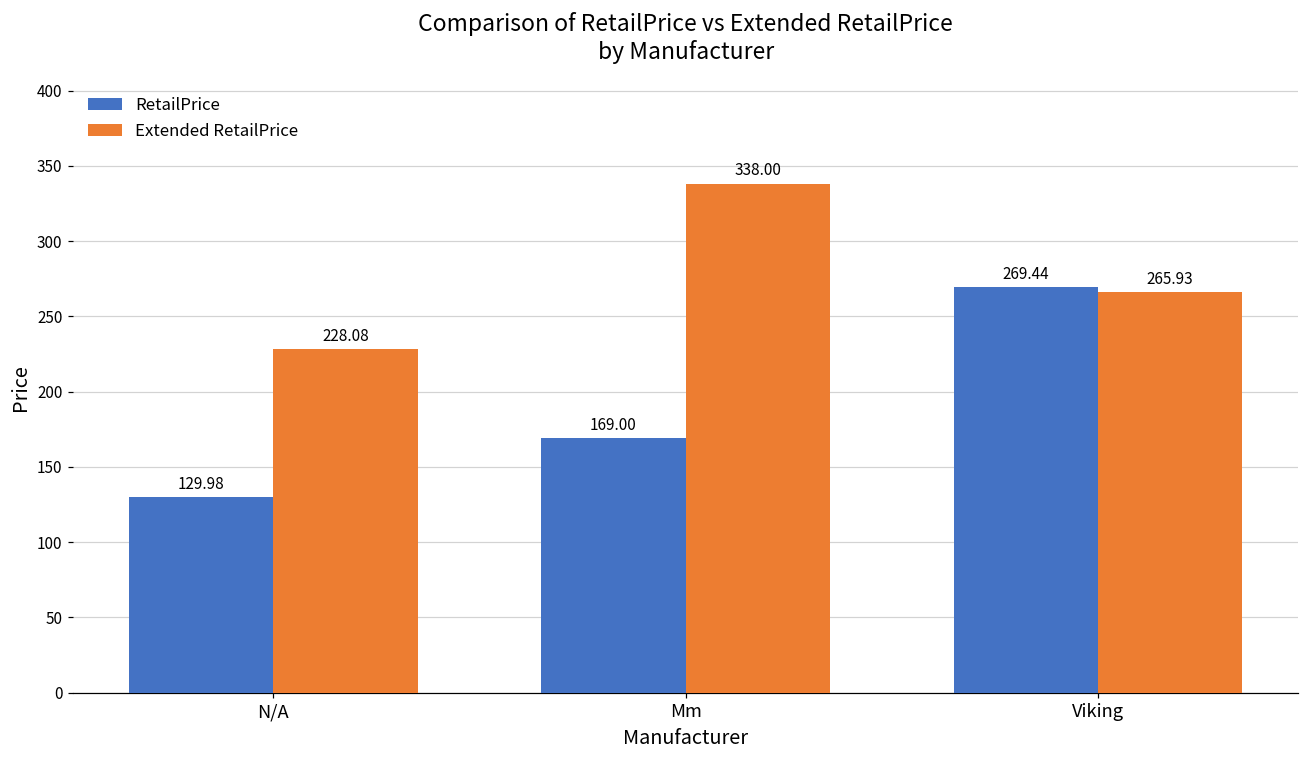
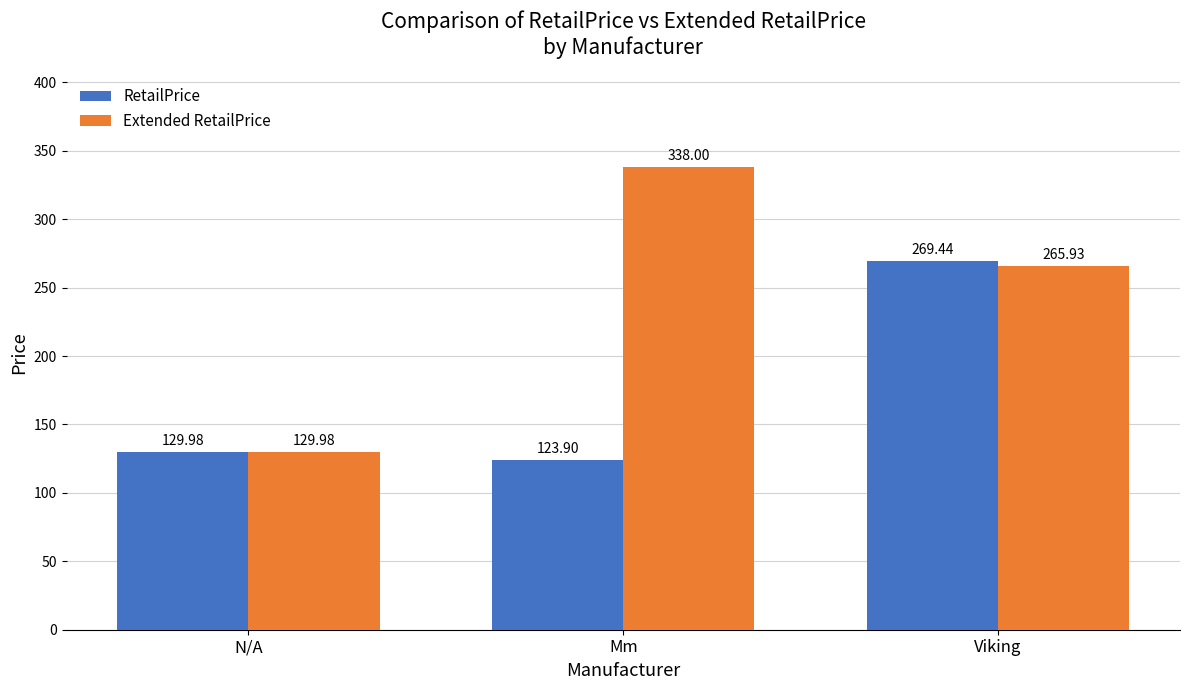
Extended RetailPrice, N/A: 228.08 -> 129.98
RetailPrice, Mm: 169.00 -> 123.90
